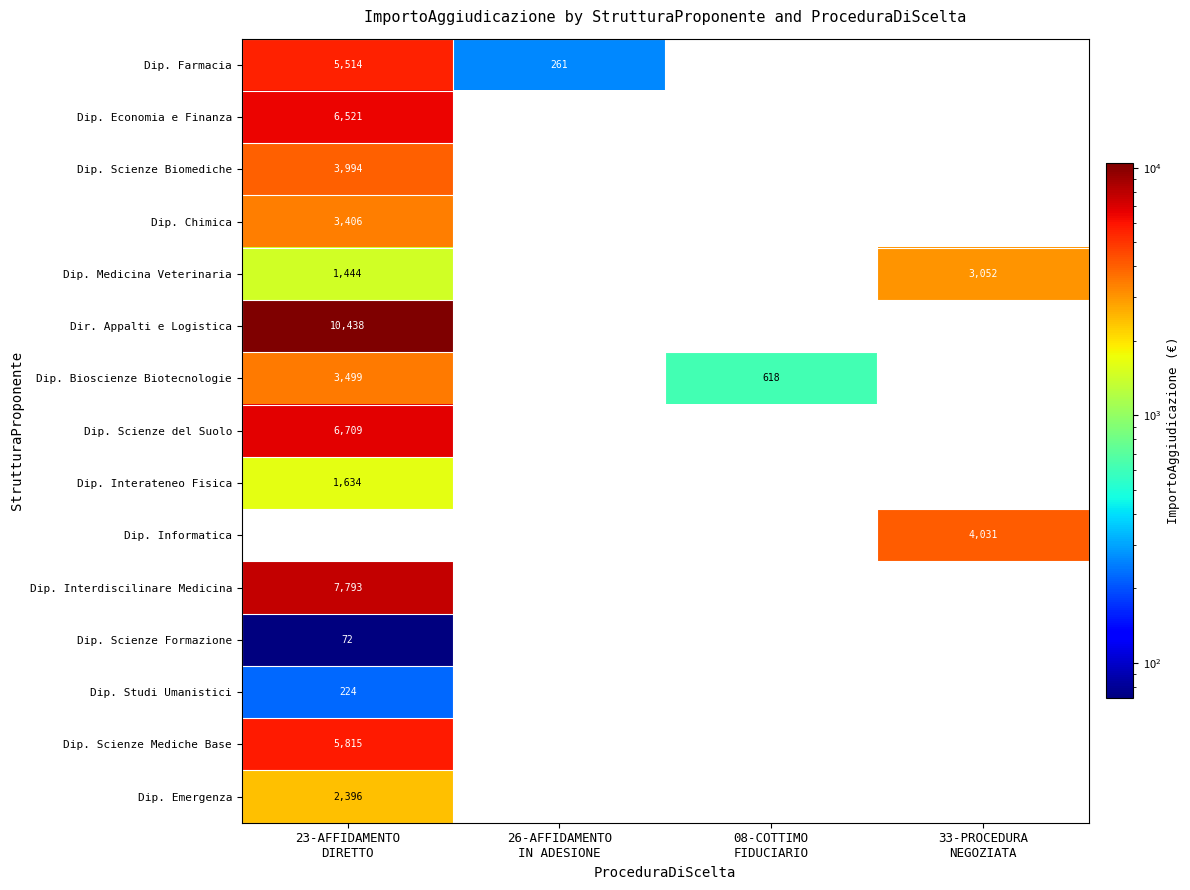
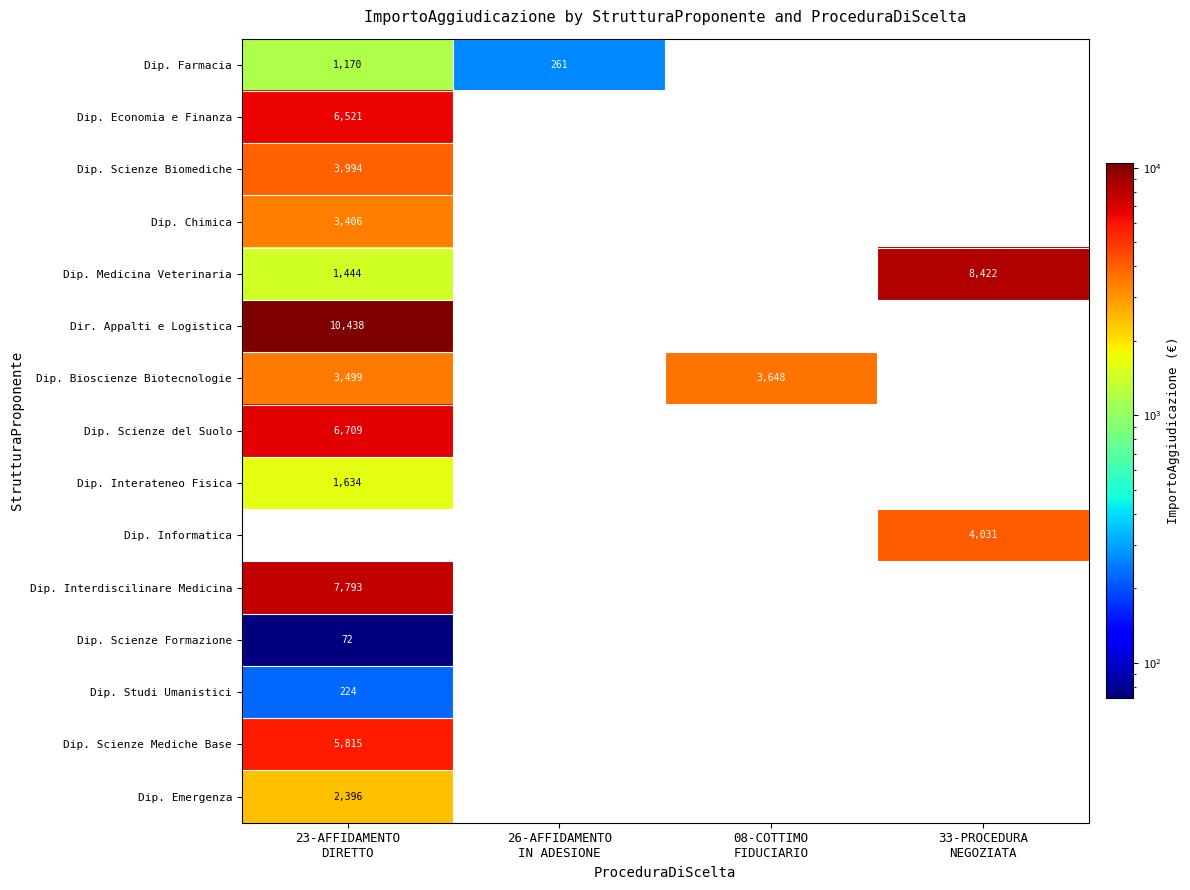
Dip. Farmacia, 23-AFFIDAMENTO DIRETTO: 5,514 -> 1,170
Dip. Medicina Veterinaria, 33-PROCEDURA NEGOZIATA: 3,052 -> 8,422
Dip. Bioscienze Biotecnologie, 08-COTTIMO FIDUCIARIO: 618 -> 3,648
